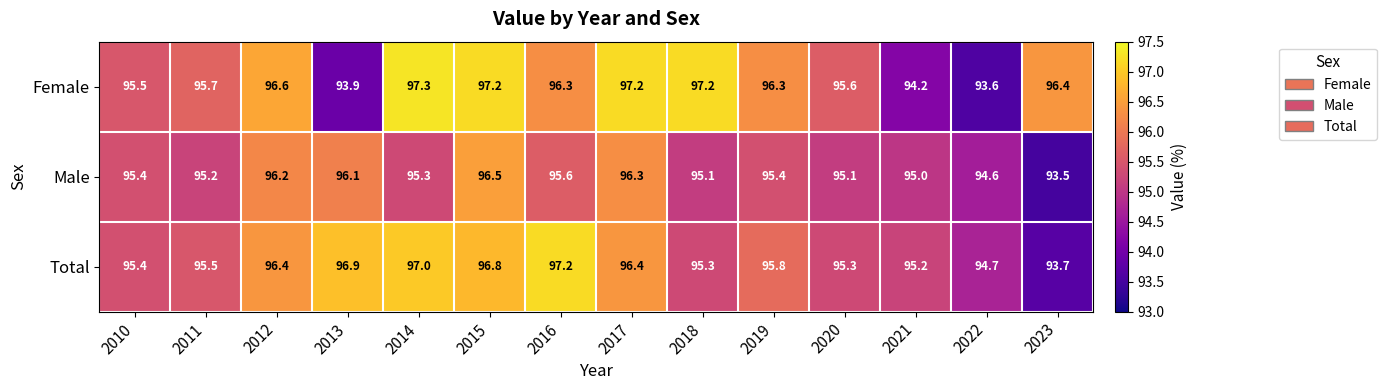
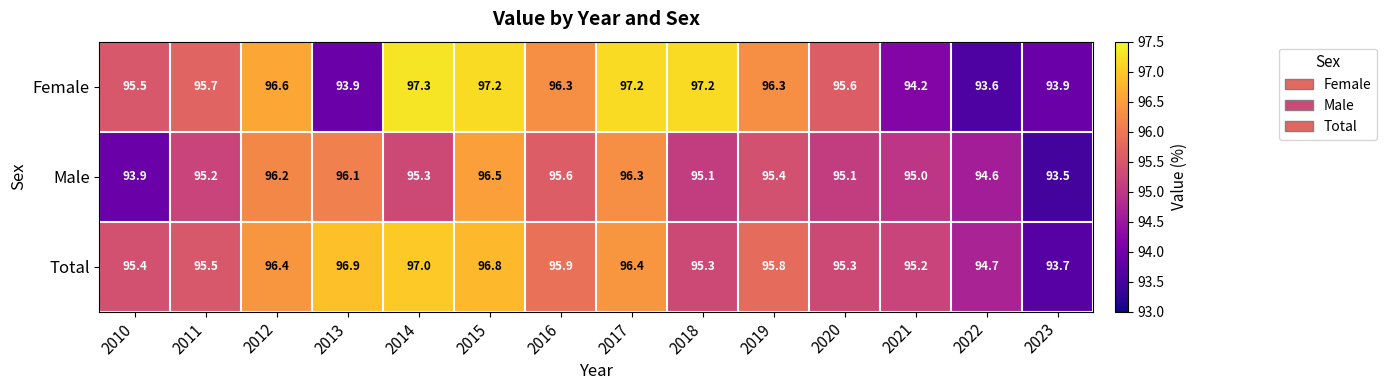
Female, 2023: 96.4 -> 93.9
Male, 2010: 95.4 -> 93.9
Total, 2016: 97.2 -> 95.9
